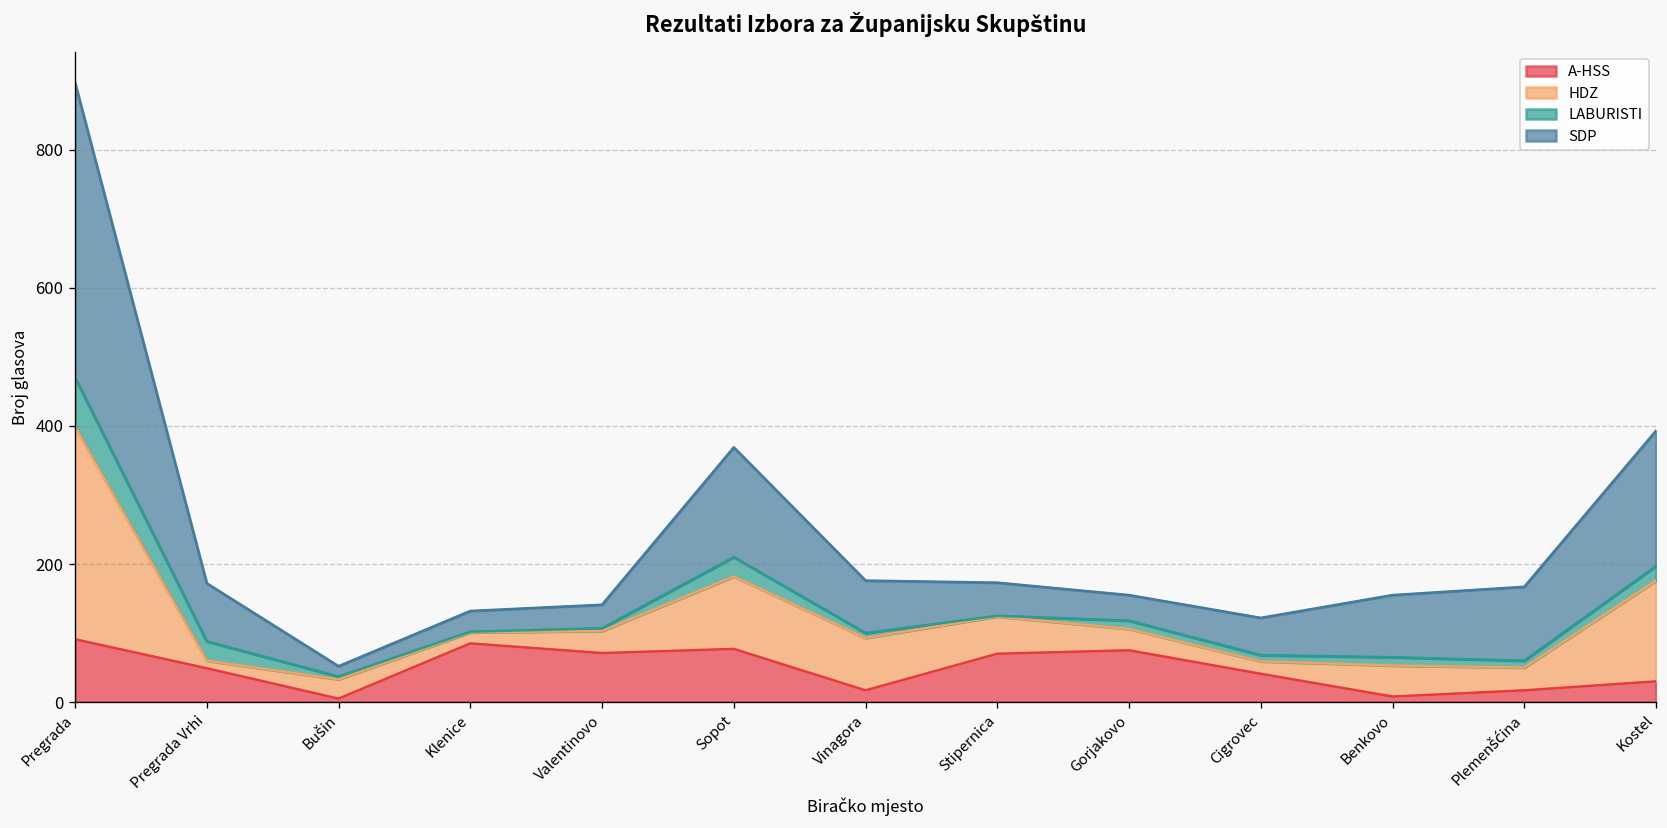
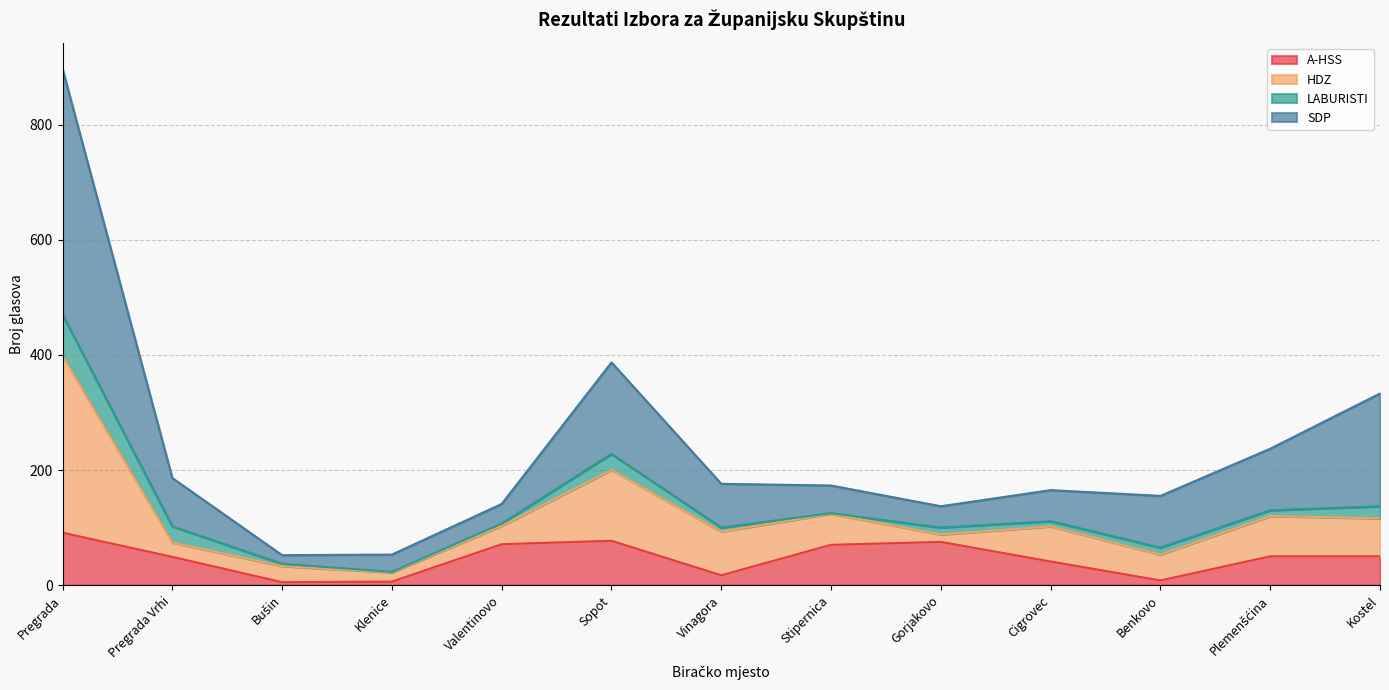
HDZ, Pregrada Vrhi: 10 -> 30
A-HSS, Klenice: 90 -> 10
HDZ, Sopot: 110 -> 120
HDZ, Gorjakovo: 30 -> 10
HDZ, Cigrovec: 20 -> 60
A-HSS, Plemenšćina: 20 -> 50
HDZ, Plemenšćina: 30 -> 70
A-HSS, Kostel: 30 -> 50
HDZ, Kostel: 150 -> 70
